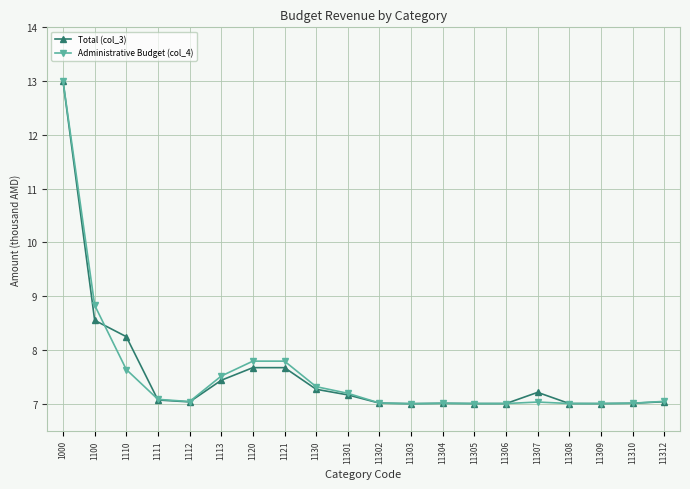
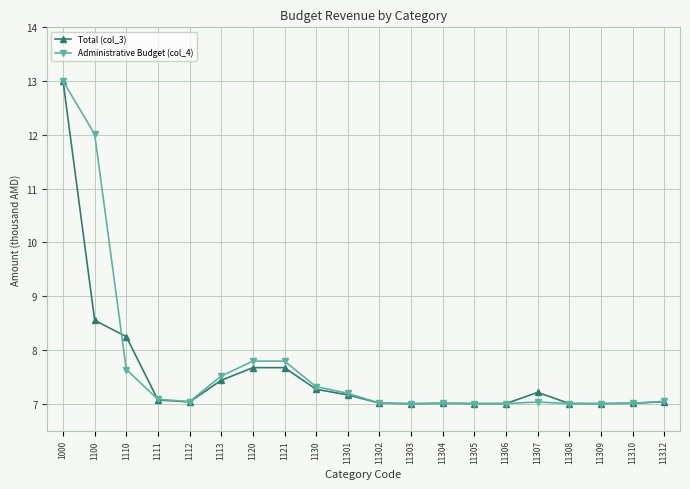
Administrative Budget (col_4), 1100: 8.8 -> 12.0
